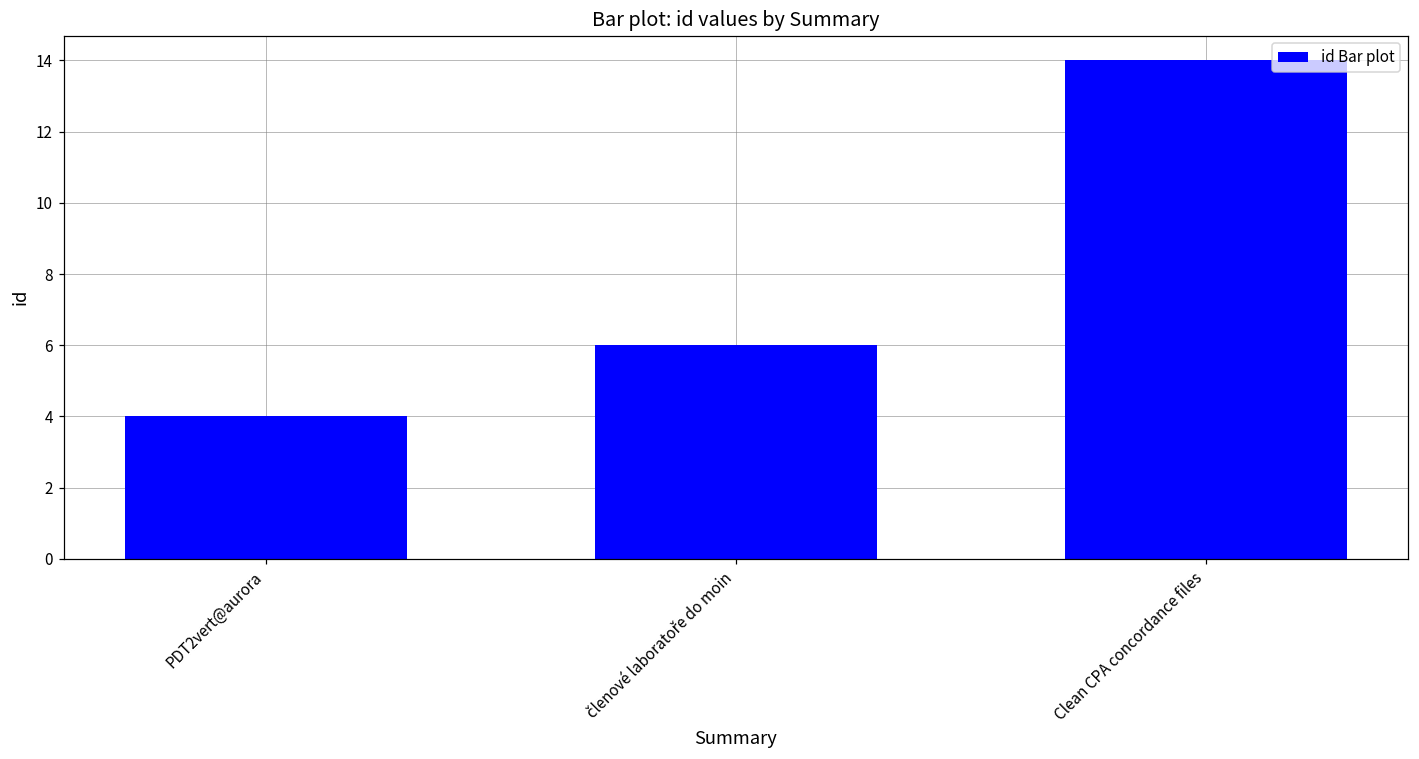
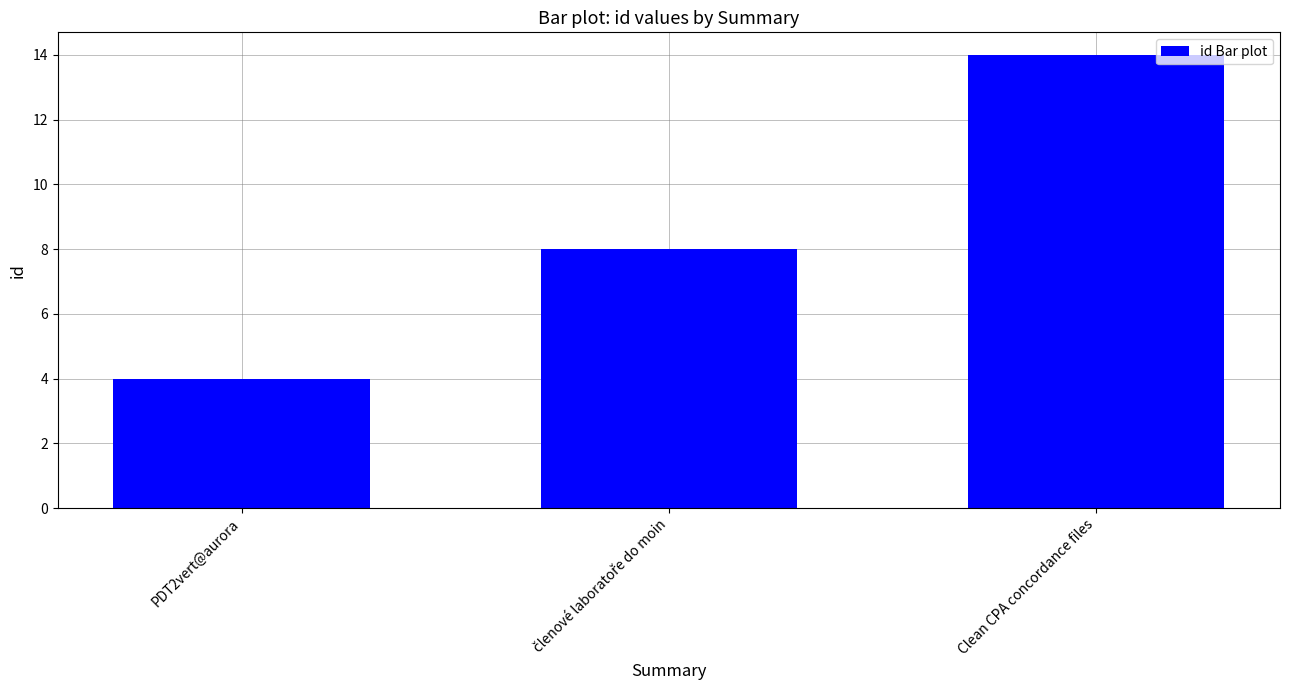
členové laboratoře do moin: 6 -> 8
